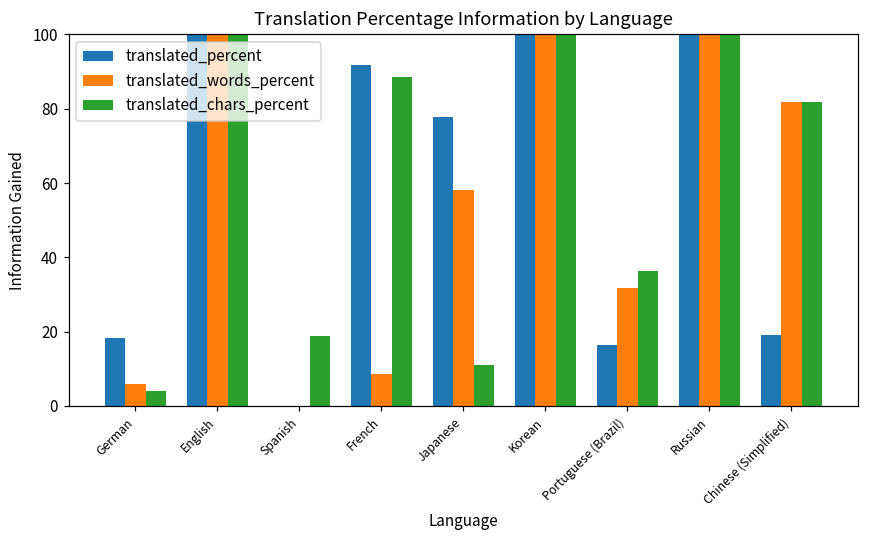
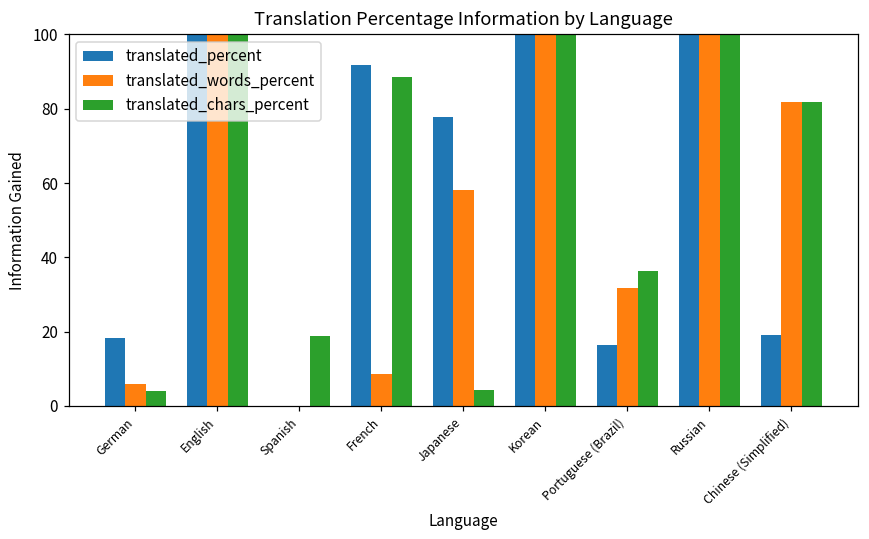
translated_chars_percent, Japanese: 11 -> 4
